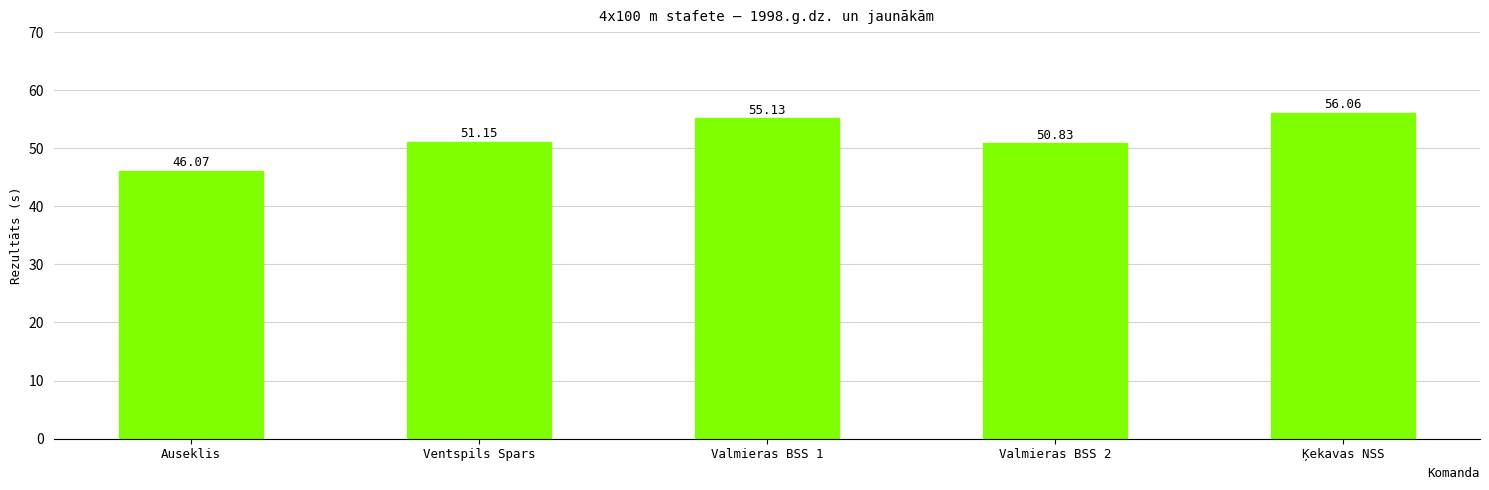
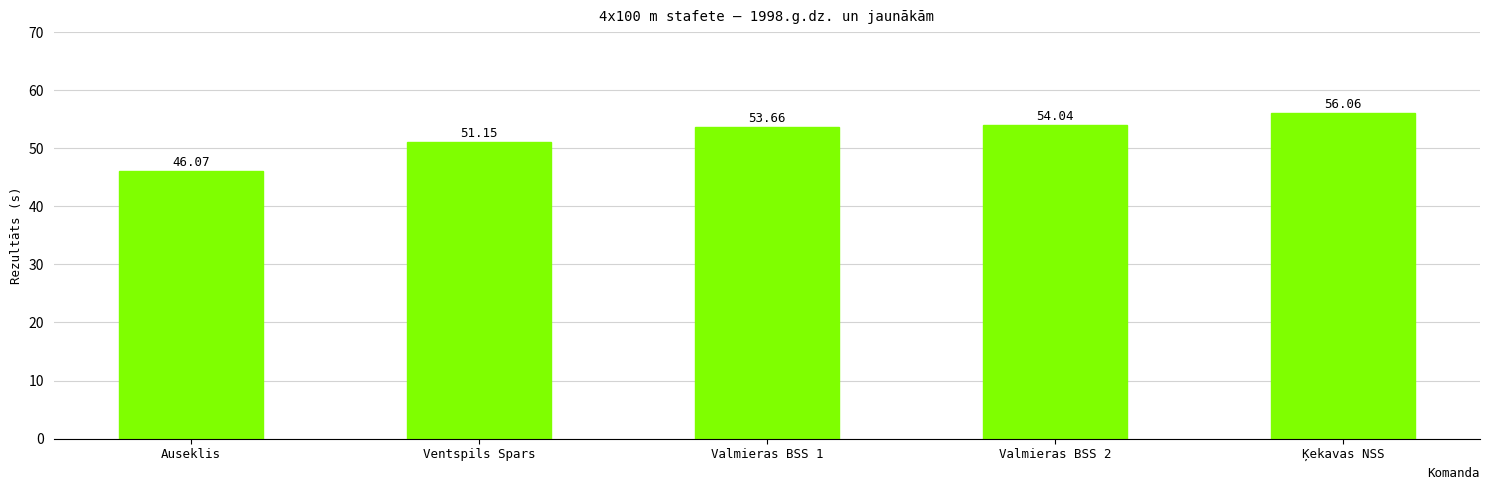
Valmieras BSS 1: 55.13 -> 53.66
Valmieras BSS 2: 50.83 -> 54.04
